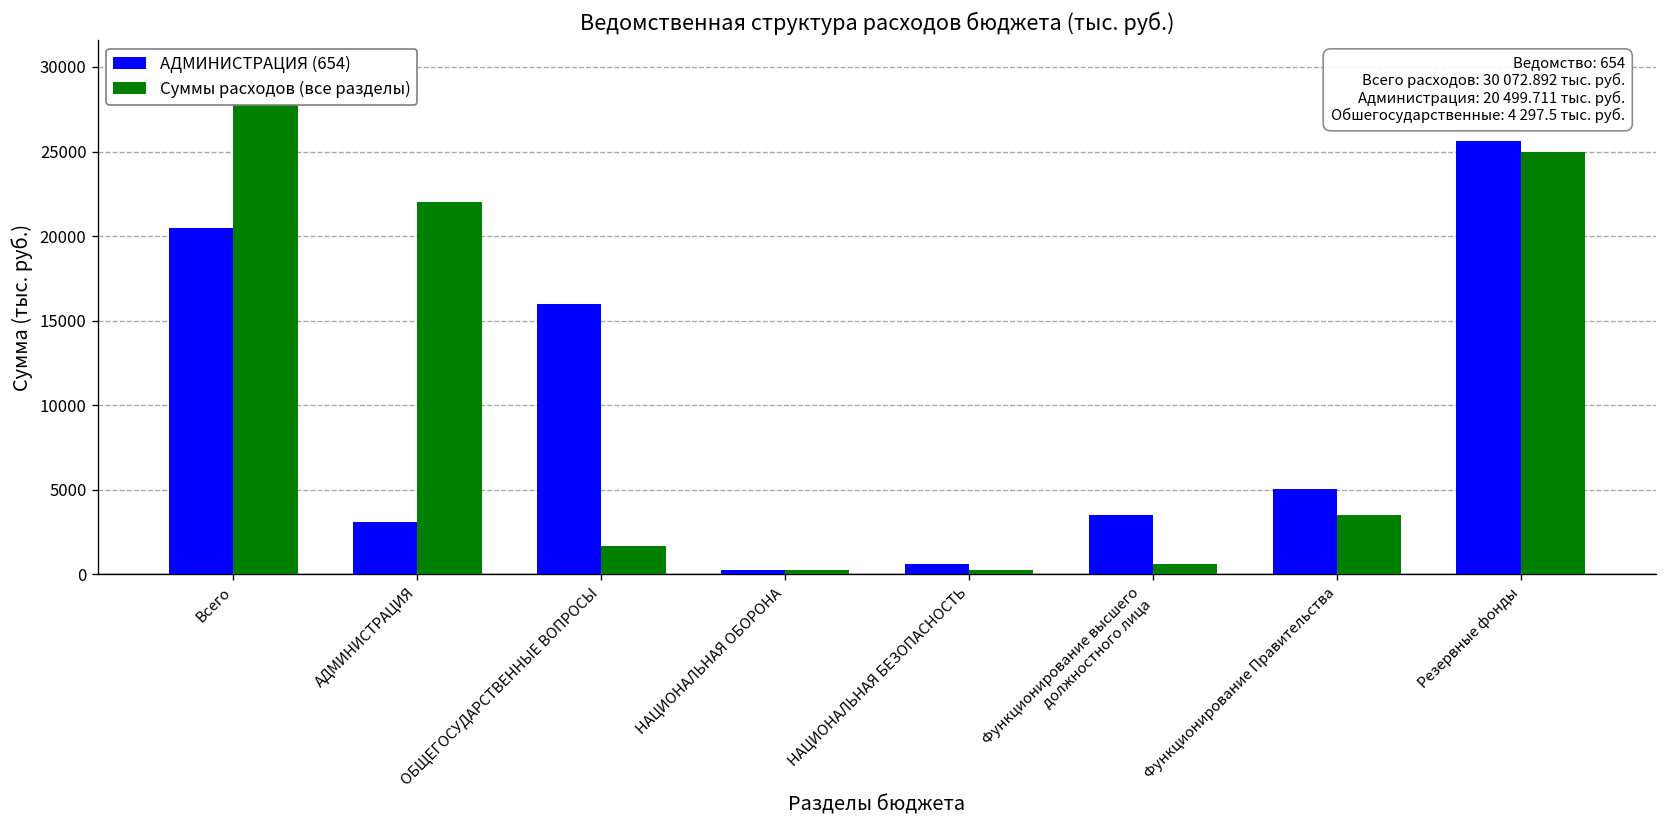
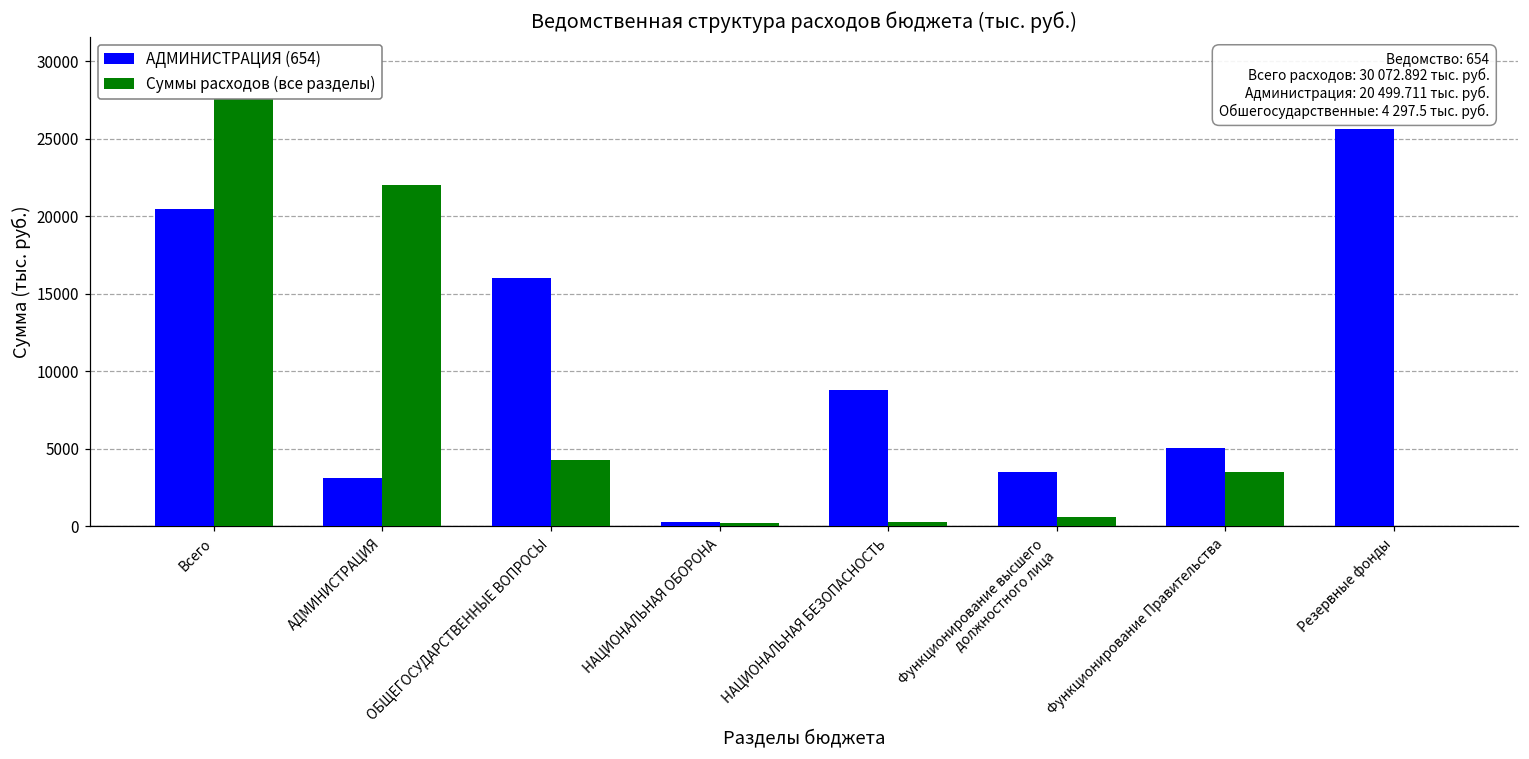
Суммы расходов (все разделы), ОБЩЕГОСУДАРСТВЕННЫЕ ВОПРОСЫ: 1700 -> 4300
АДМИНИСТРАЦИЯ (654), НАЦИОНАЛЬНАЯ БЕЗОПАСНОСТЬ: 600 -> 8800
Суммы расходов (все разделы), Резервные фонды: 25000 -> 100
